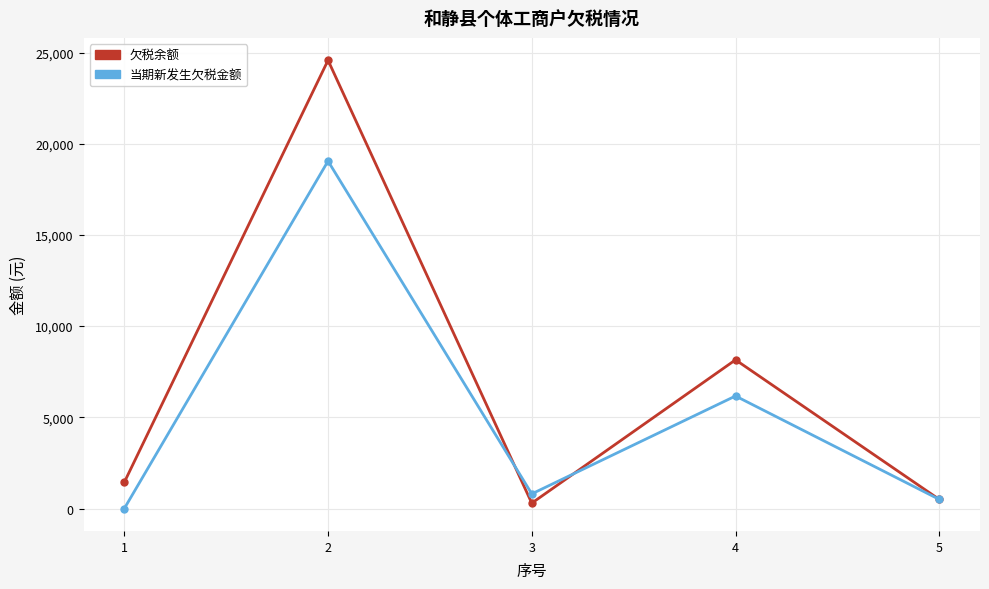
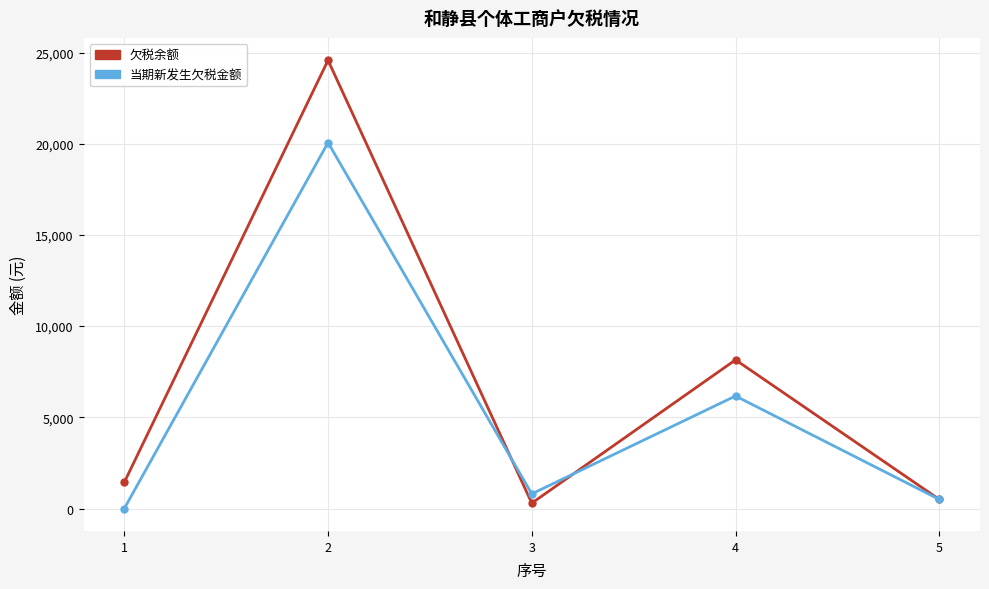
当期新发生欠税金额, 2: 19,000 -> 20,100
